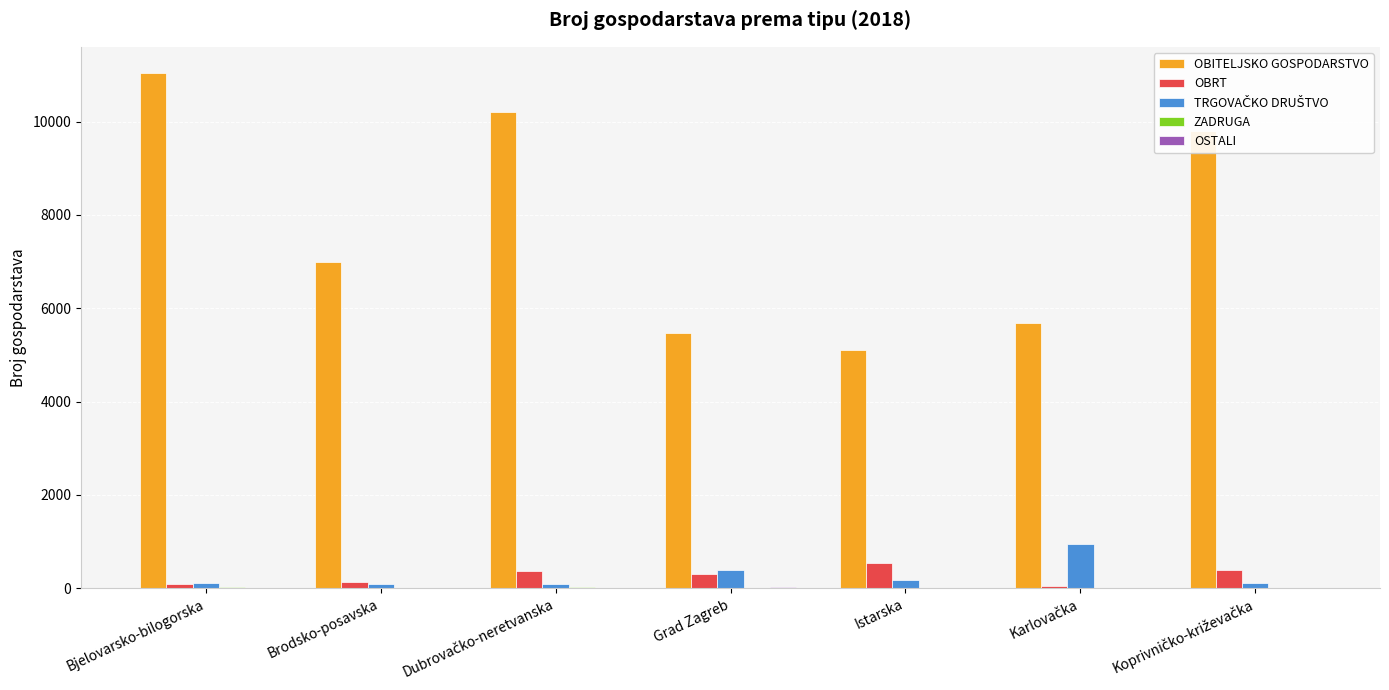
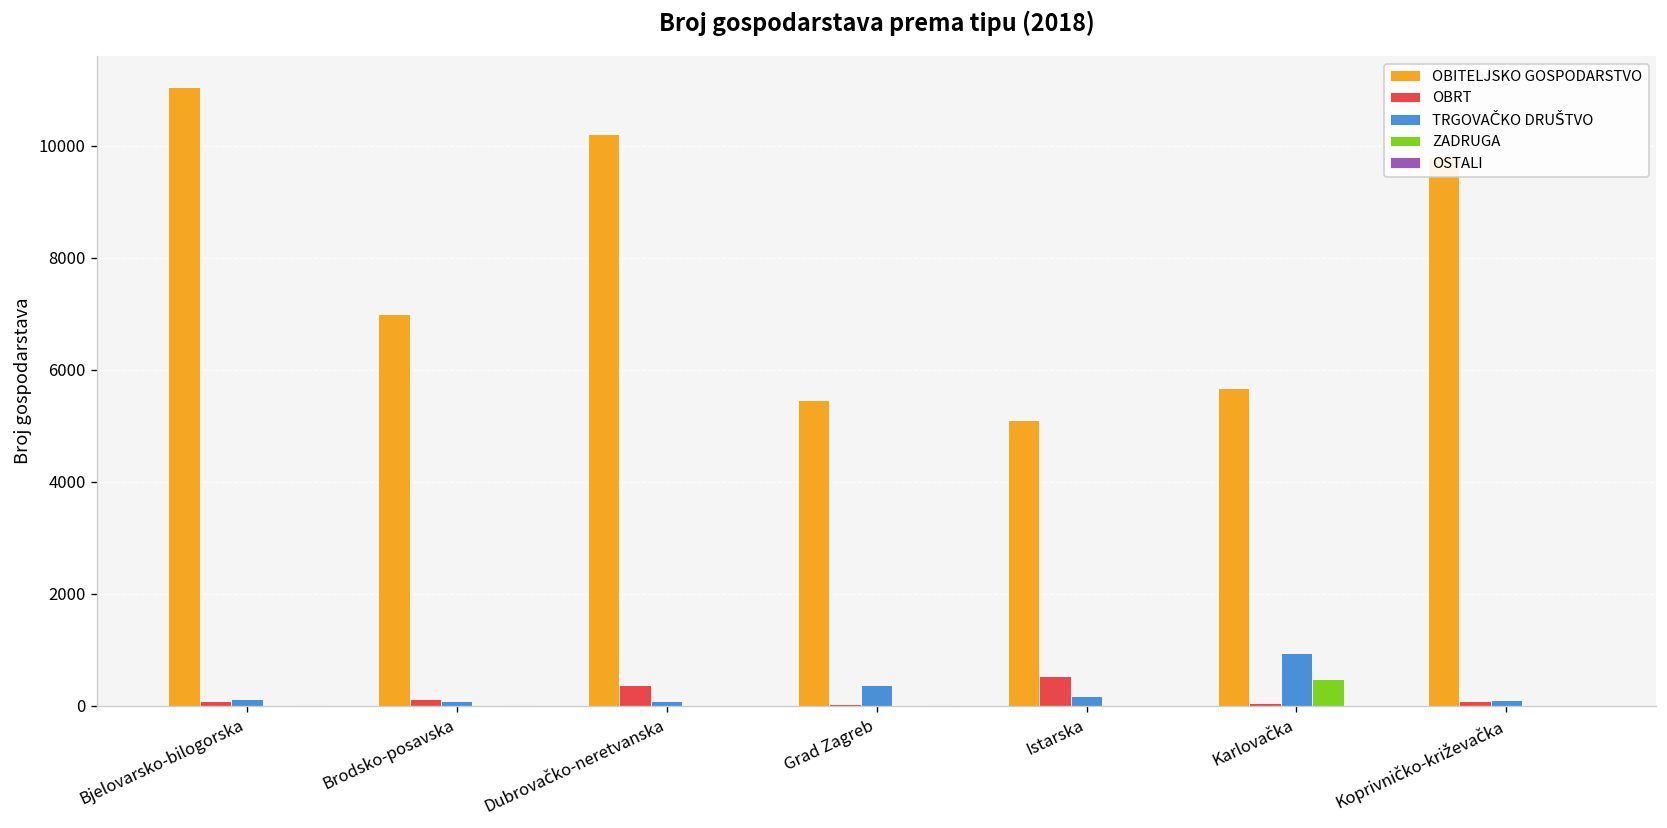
OBRT, Grad Zagreb: 300 -> 0
ZADRUGA, Karlovačka: 0 -> 500
OBRT, Koprivničko-križevačka: 400 -> 100
